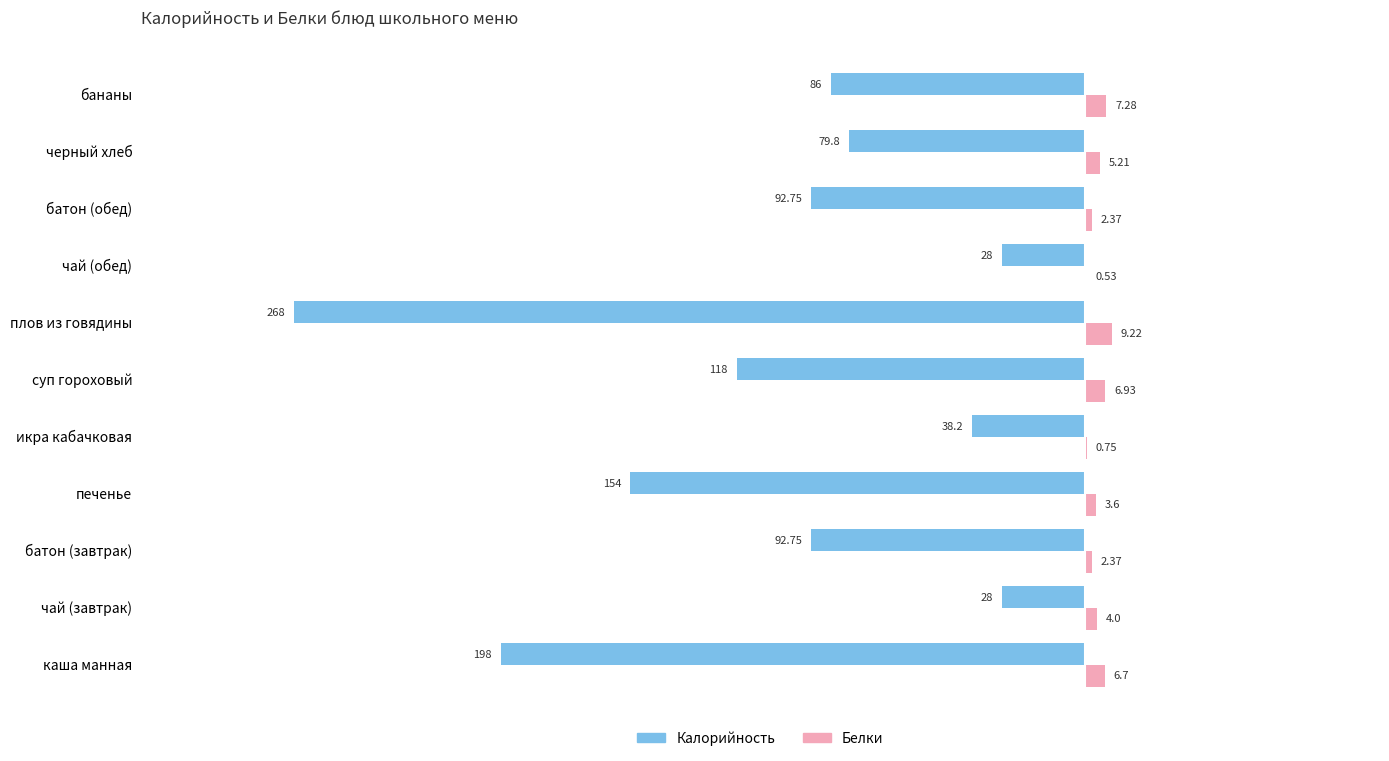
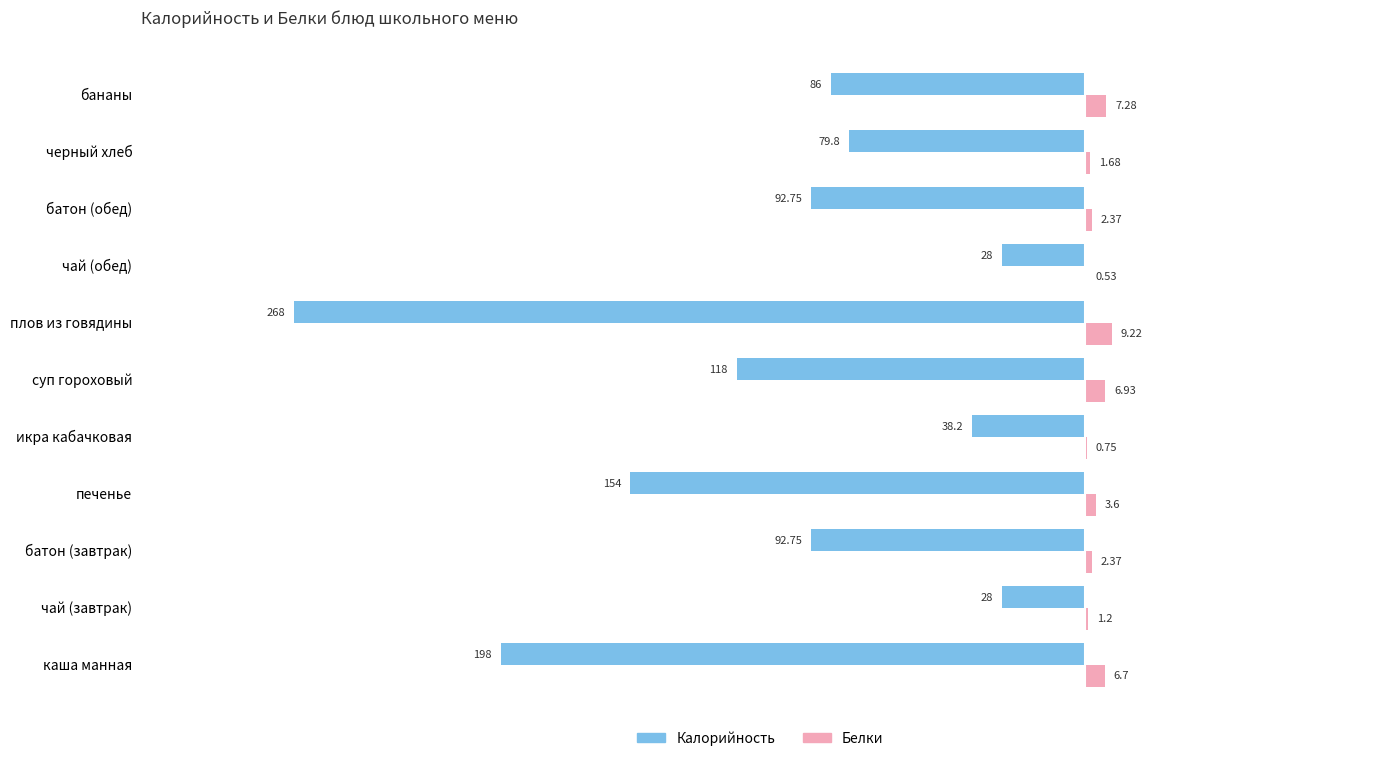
Белки, черный хлеб: 5.21 -> 1.68
Белки, чай (завтрак): 4.0 -> 1.2
